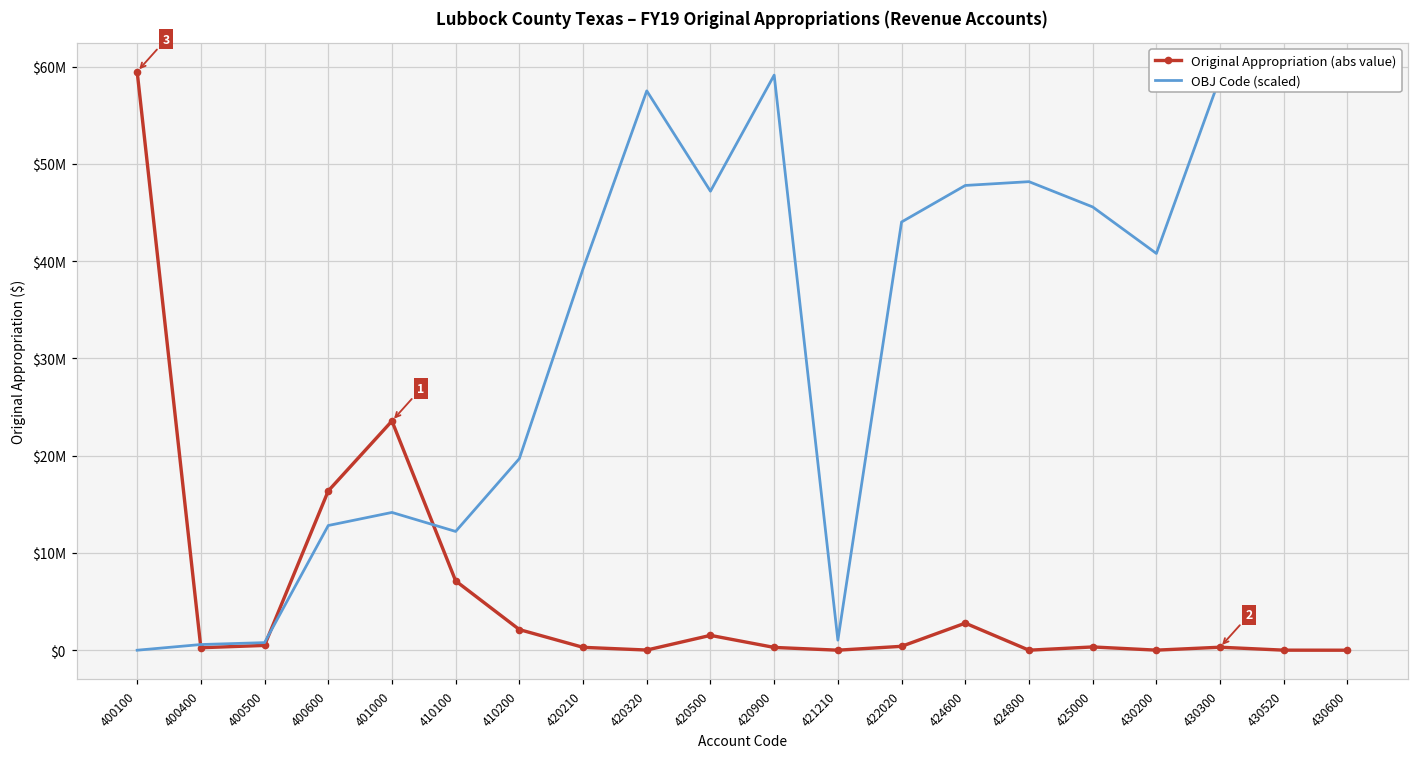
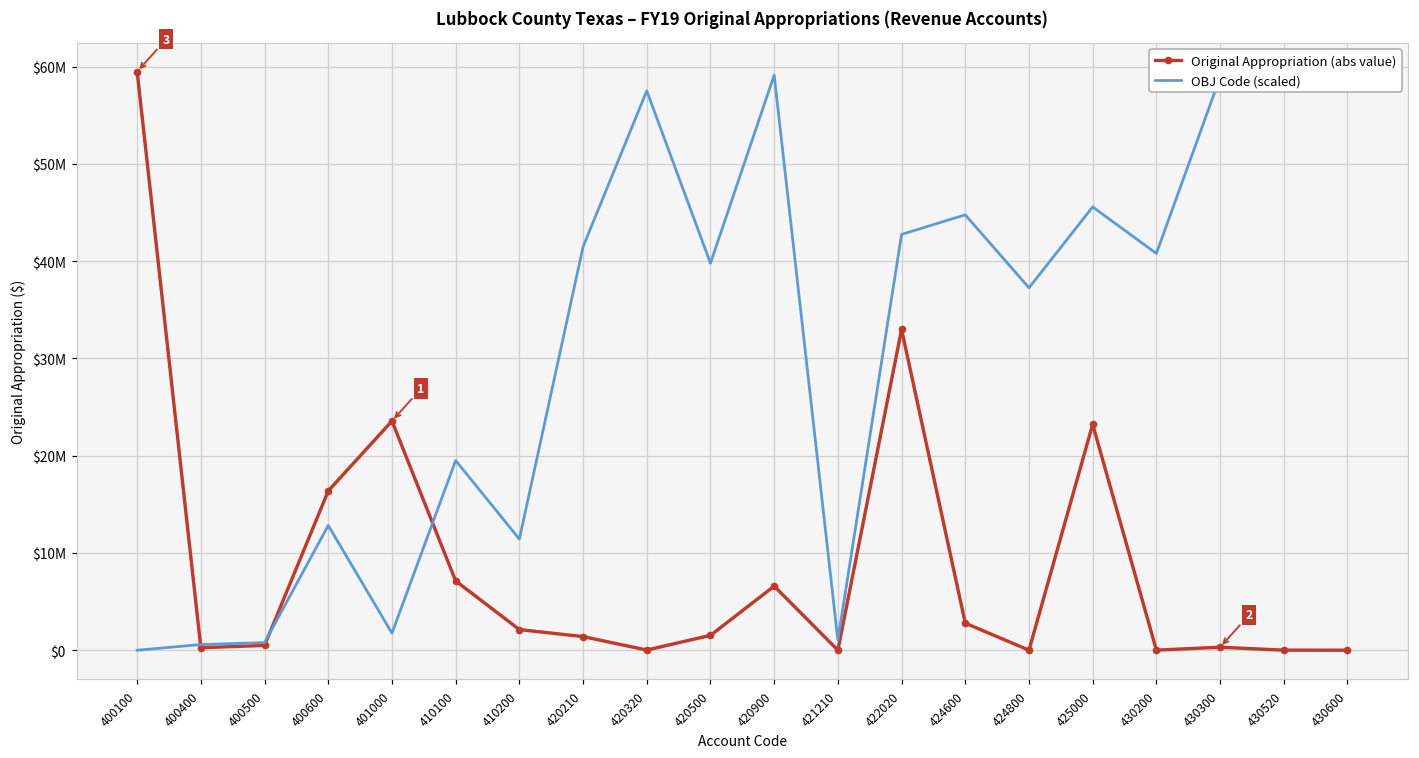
OBJ Code (scaled), 401000: $14000000 -> $2000000
OBJ Code (scaled), 410100: $12000000 -> $20000000
OBJ Code (scaled), 410200: $20000000 -> $11000000
Original Appropriation (abs value), 420210: $0 -> $1000000
OBJ Code (scaled), 420210: $39000000 -> $41000000
OBJ Code (scaled), 420500: $47000000 -> $40000000
Original Appropriation (abs value), 420900: $0 -> $7000000
Original Appropriation (abs value), 422020: $0 -> $33000000
OBJ Code (scaled), 422020: $44000000 -> $43000000
OBJ Code (scaled), 424600: $48000000 -> $45000000
OBJ Code (scaled), 424800: $48000000 -> $37000000
Original Appropriation (abs value), 425000: $0 -> $23000000
